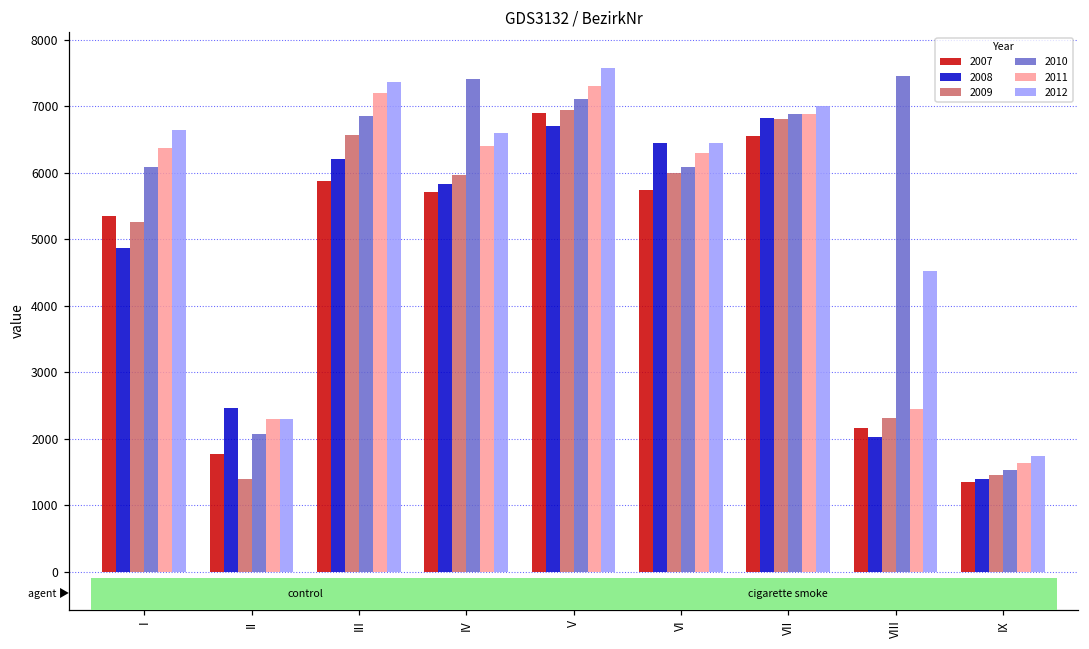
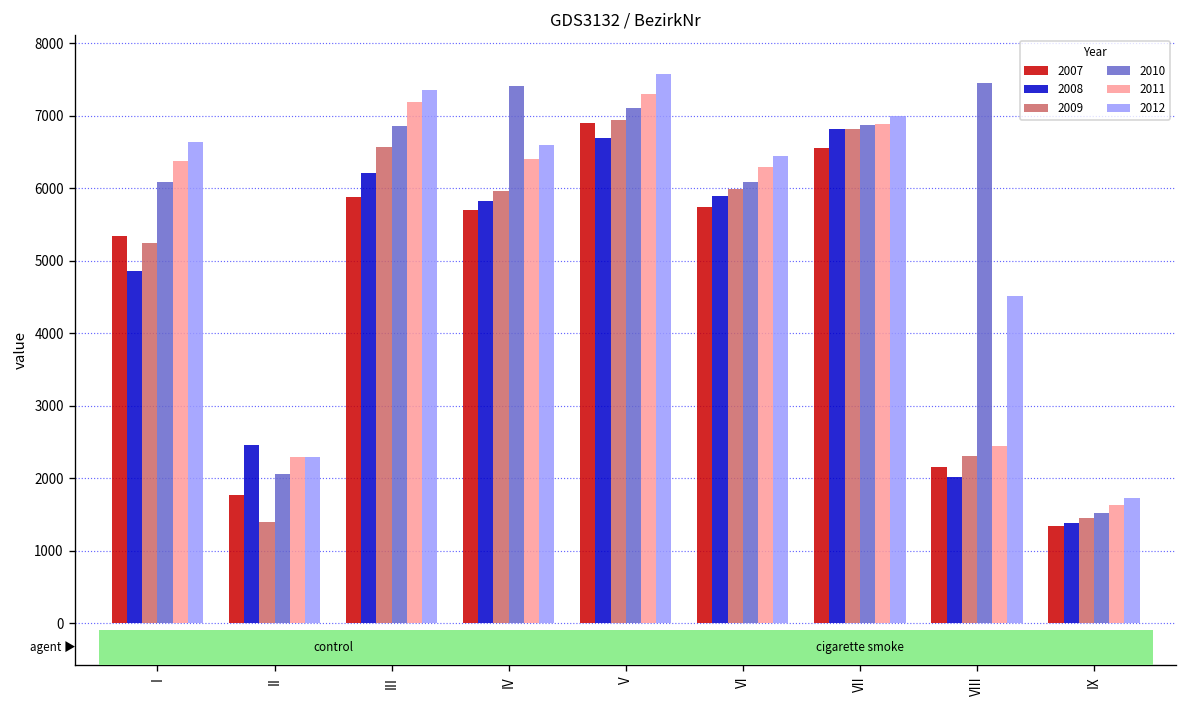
2008, VI: 6400 -> 5900
